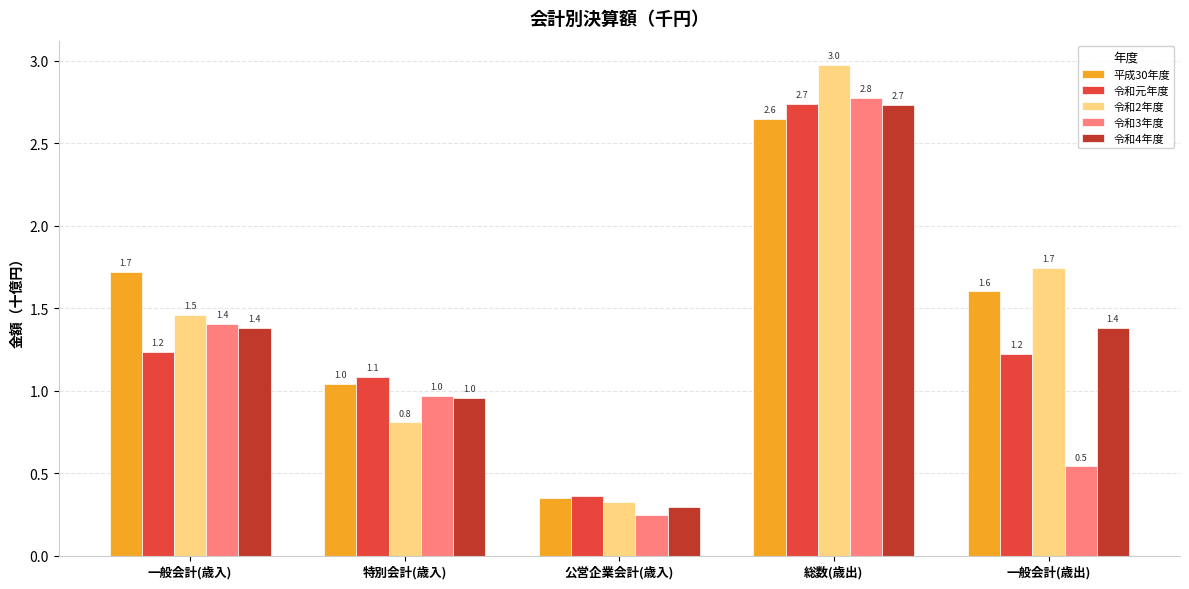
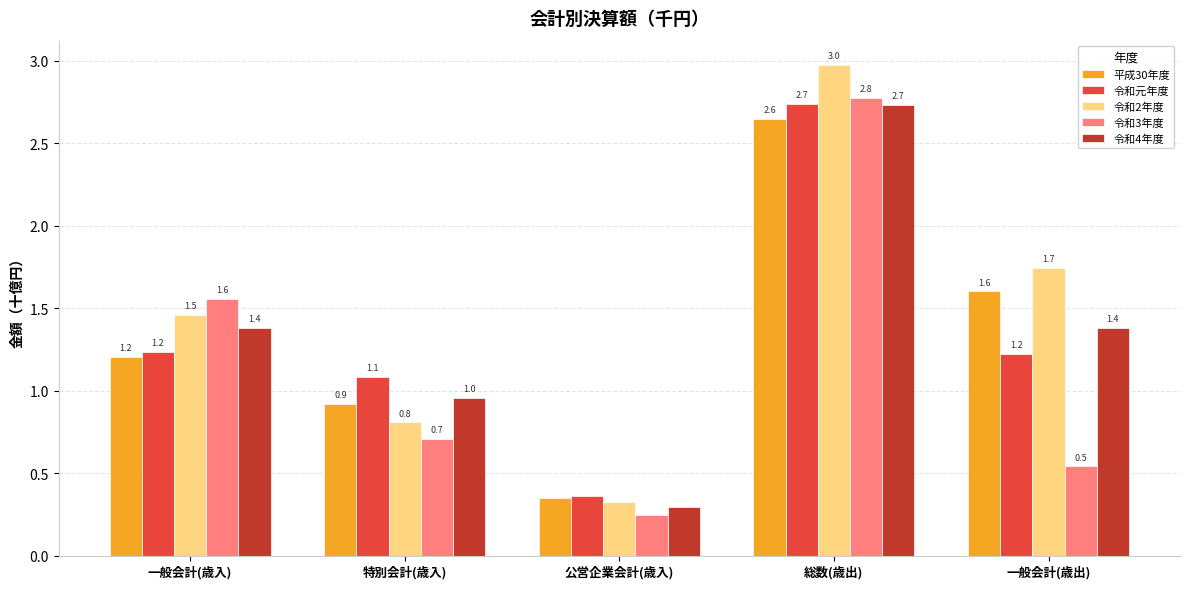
平成30年度, 一般会計(歳入): 1.7 -> 1.2
令和3年度, 一般会計(歳入): 1.4 -> 1.6
平成30年度, 特別会計(歳入): 1.0 -> 0.9
令和3年度, 特別会計(歳入): 1.0 -> 0.7
